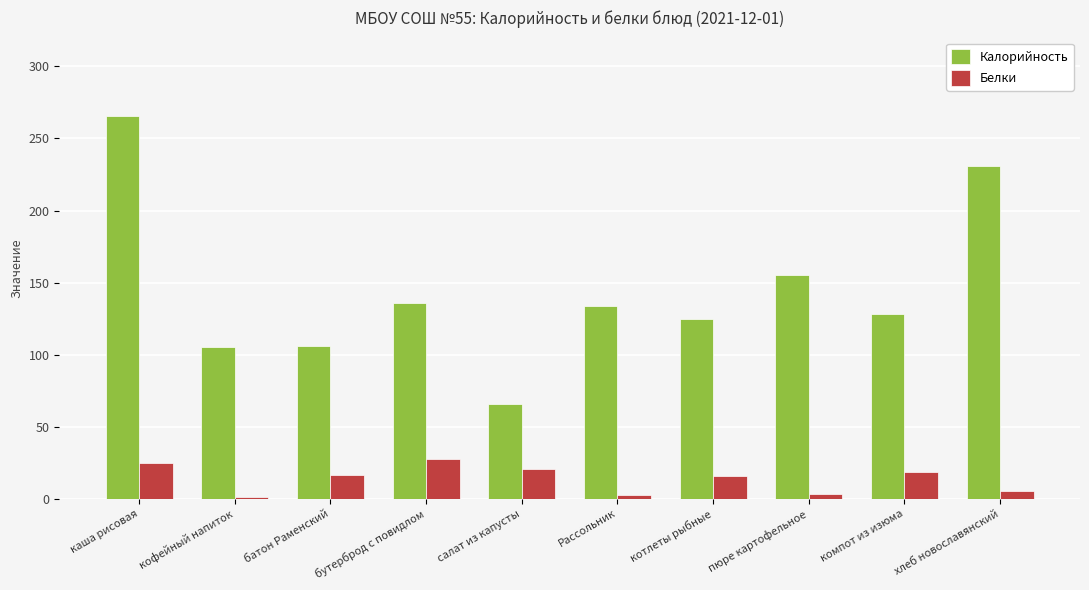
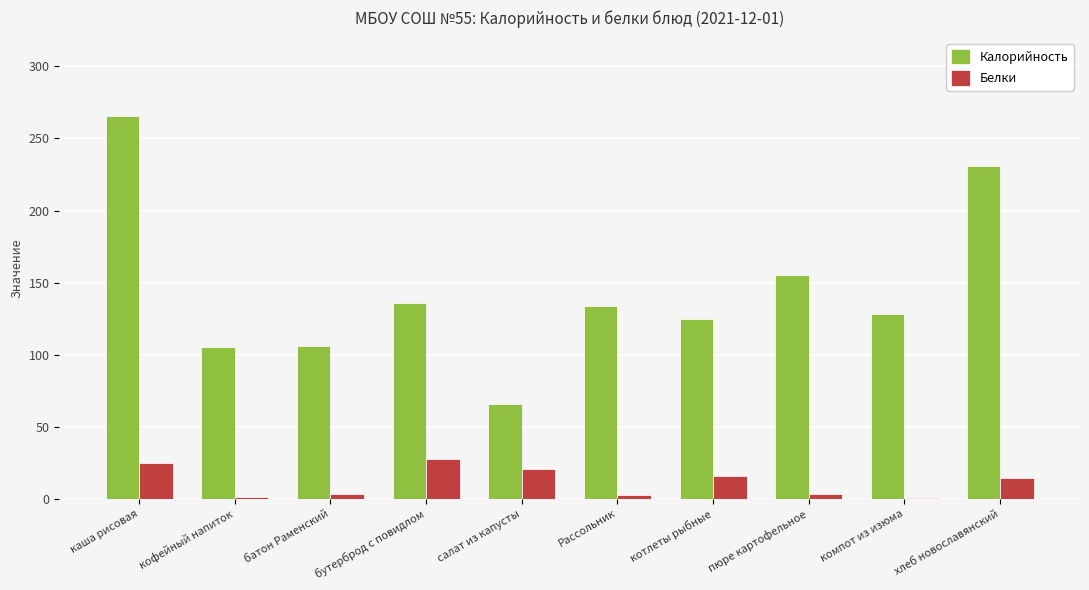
Белки, батон Раменский: 17 -> 3
Белки, компот из изюма: 19 -> 0
Белки, хлеб новославянский: 5 -> 15
